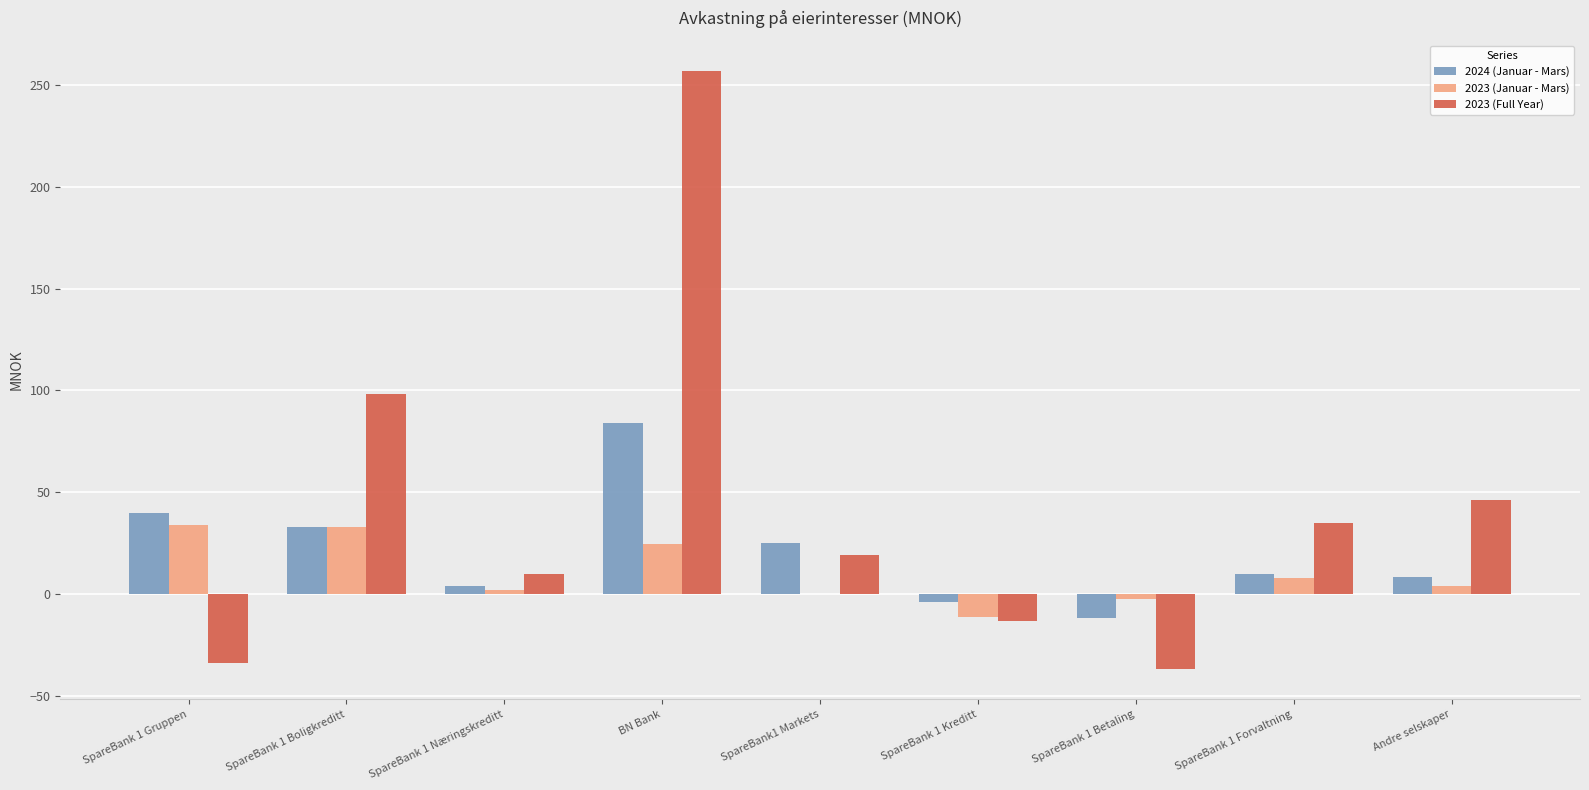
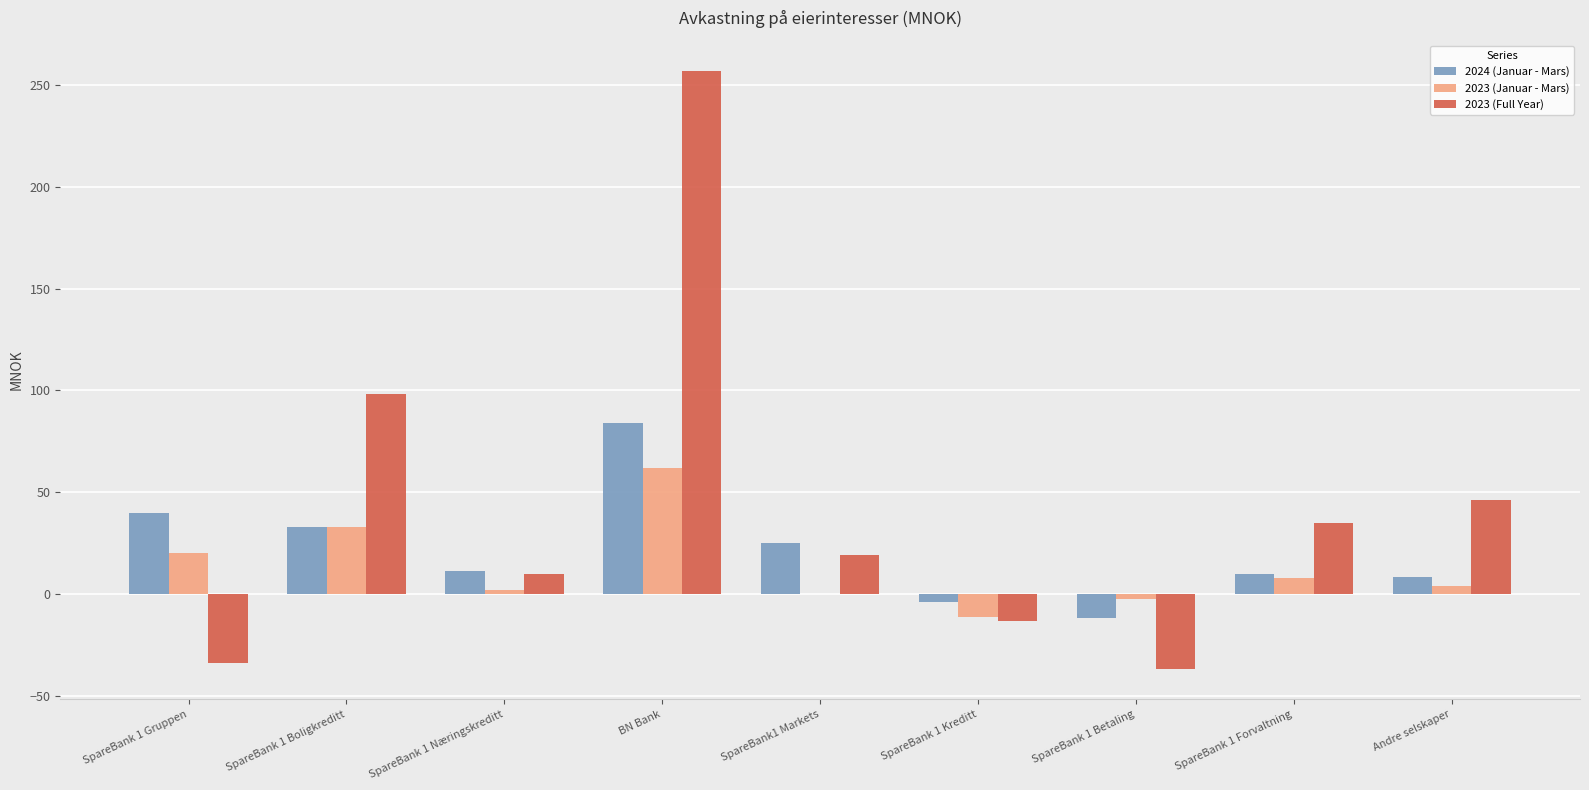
2023 (Januar - Mars), SpareBank 1 Gruppen: 34 -> 20
2024 (Januar - Mars), SpareBank 1 Næringskreditt: 4 -> 11
2023 (Januar - Mars), BN Bank: 25 -> 62
